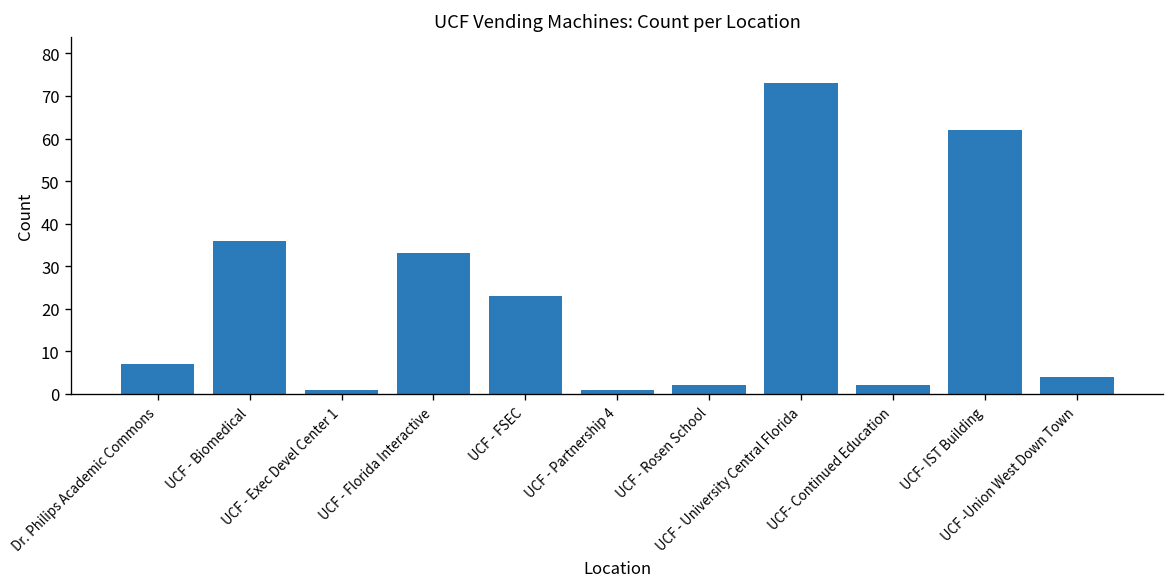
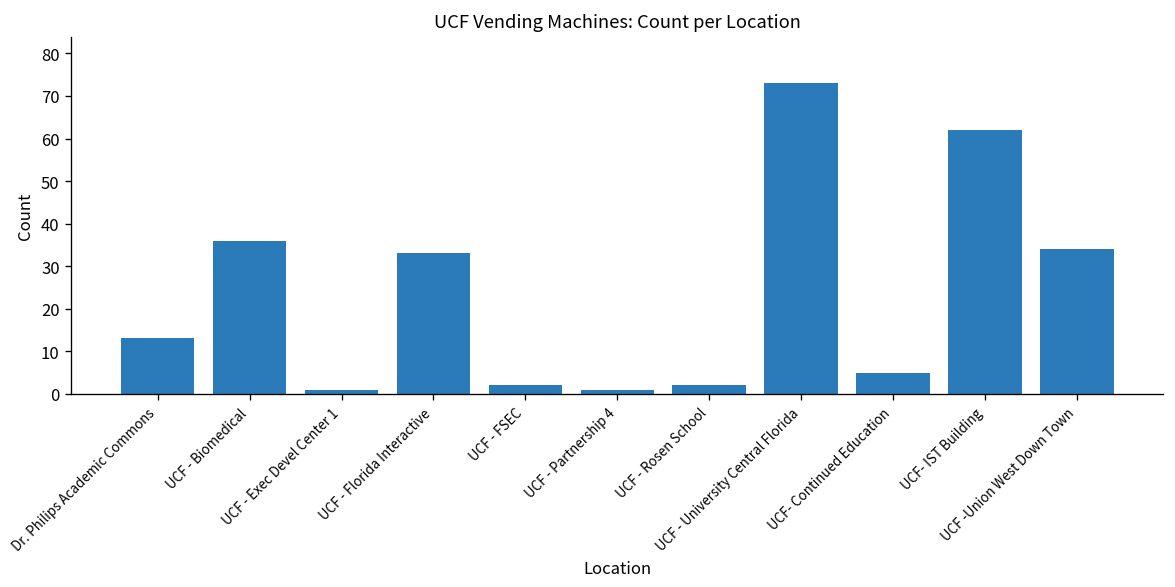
Dr. Philips Academic Commons: 7 -> 13
UCF - FSEC: 23 -> 2
UCF- Continued Education: 2 -> 5
UCF -Union West Down Town: 4 -> 34
